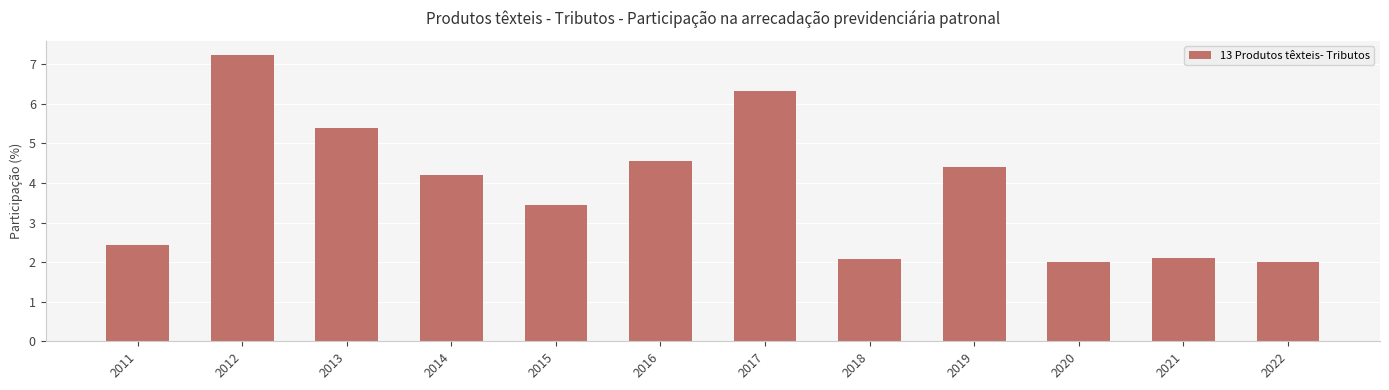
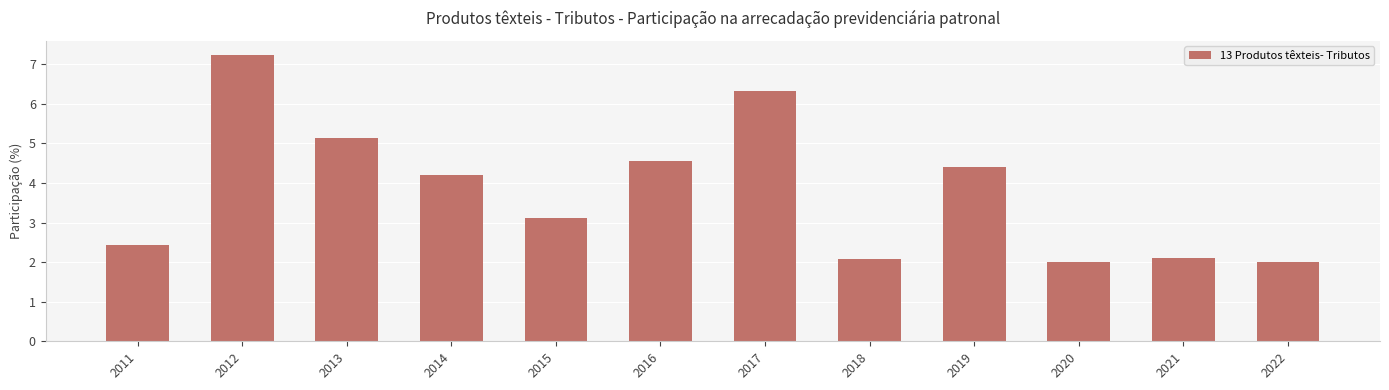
2013: 5.4 -> 5.1
2015: 3.4 -> 3.1
